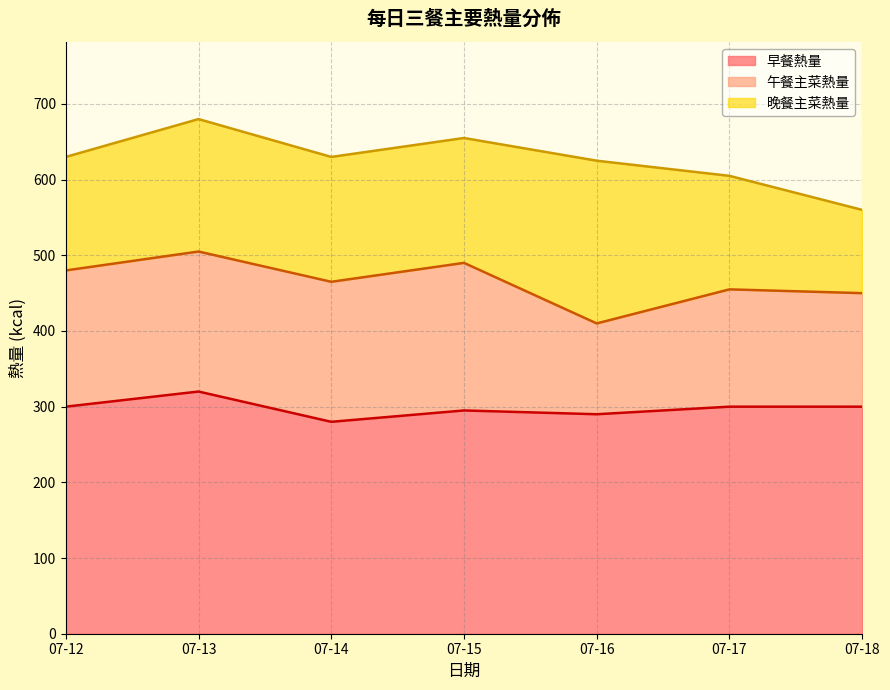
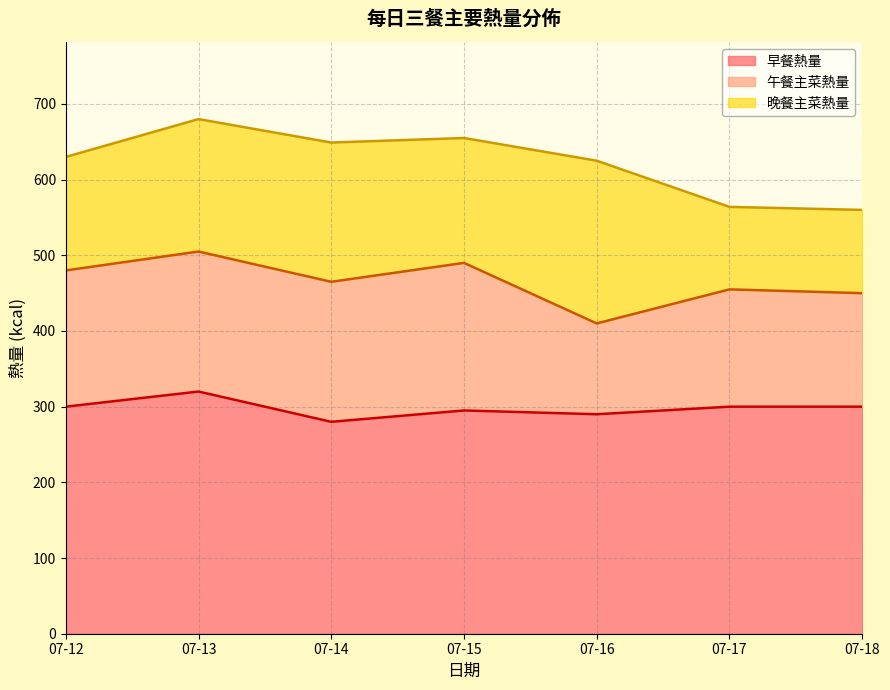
晚餐主菜熱量, 07-14: 170 -> 180
晚餐主菜熱量, 07-17: 150 -> 110
